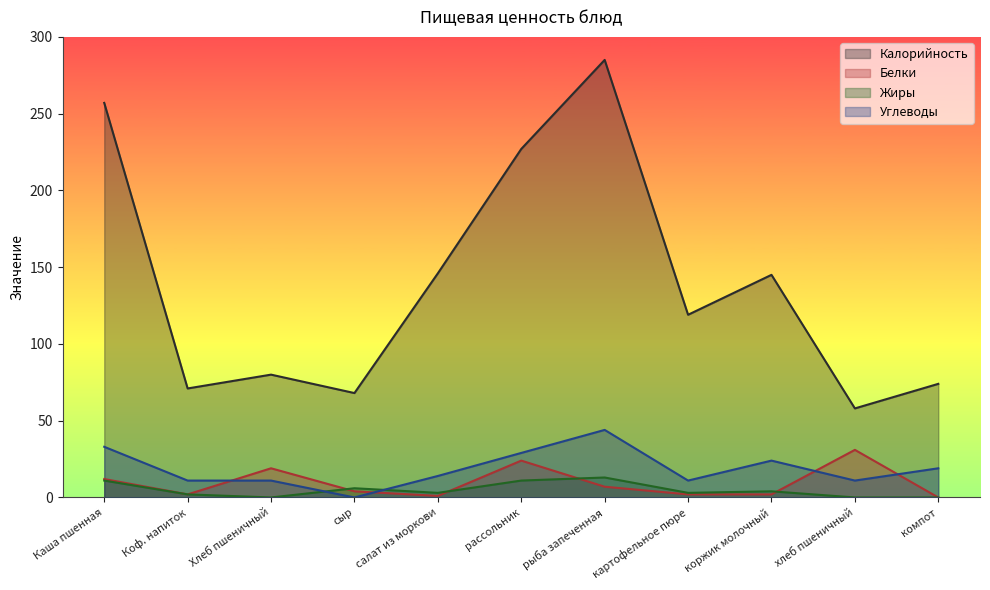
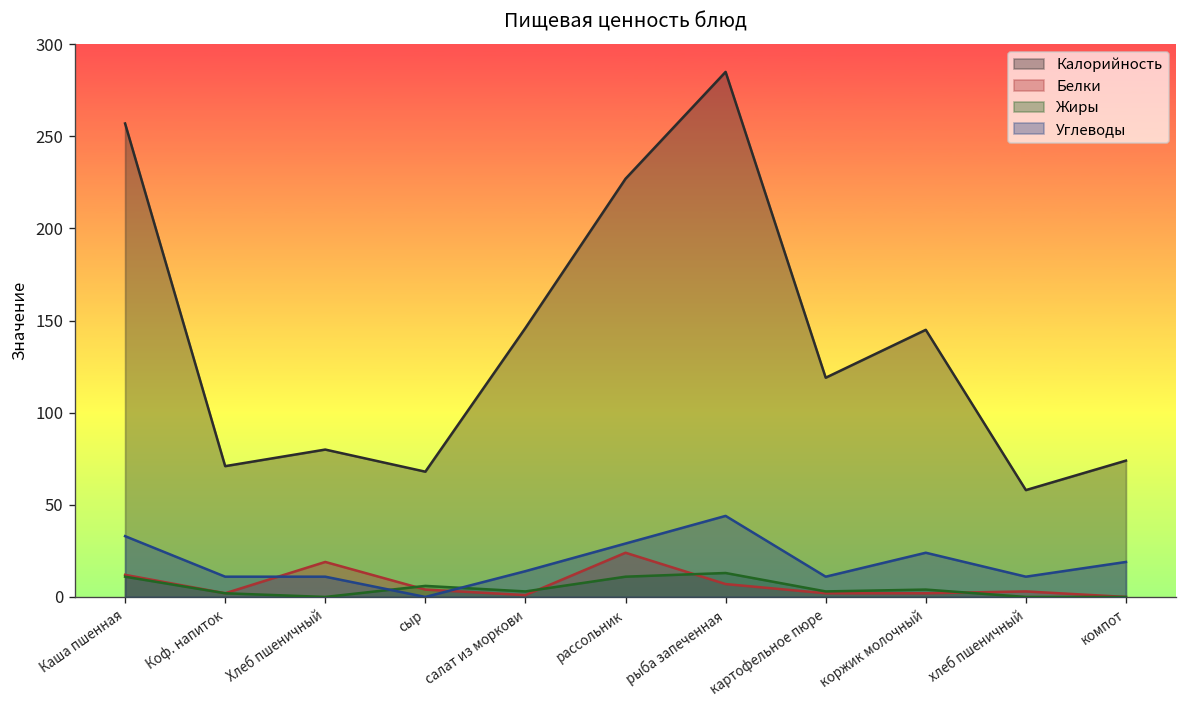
Белки, хлеб пшеничный: 31 -> 3
